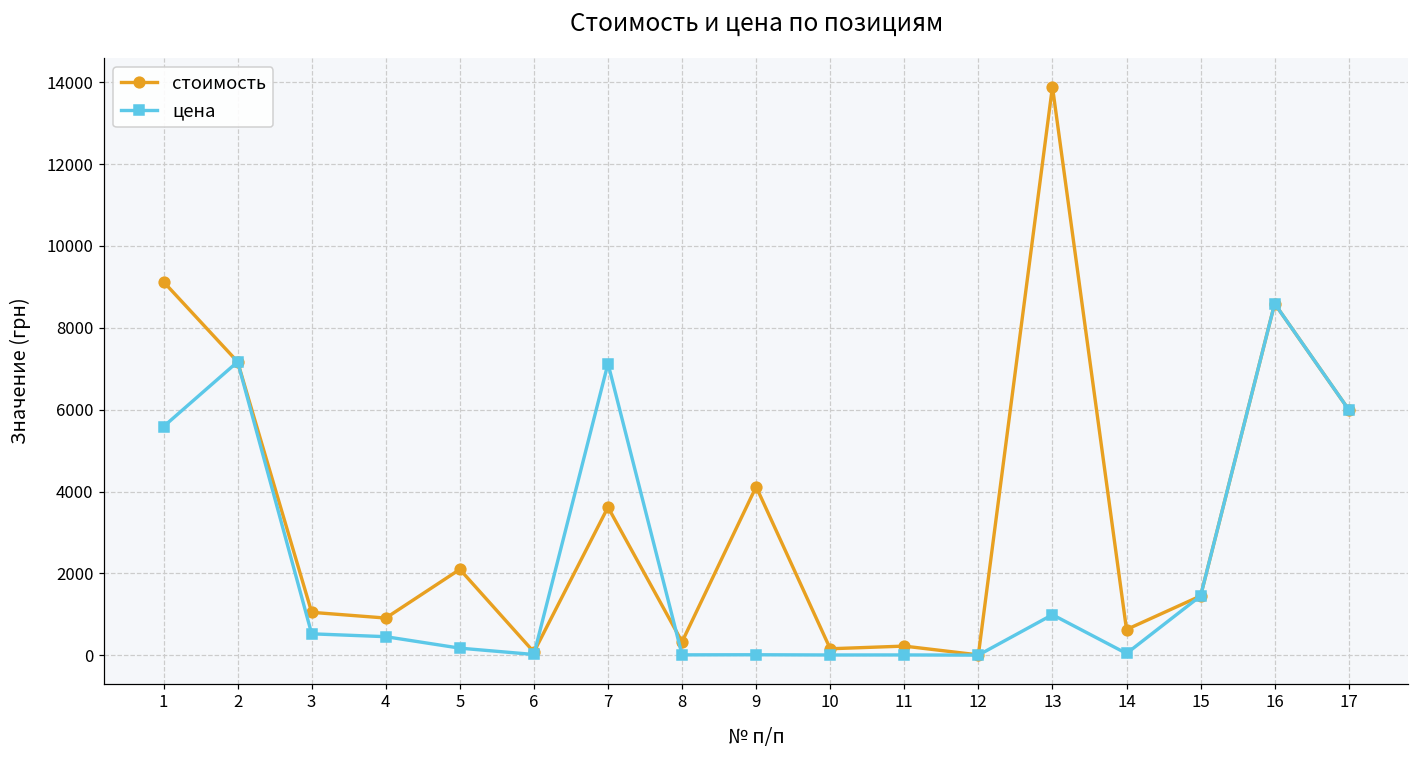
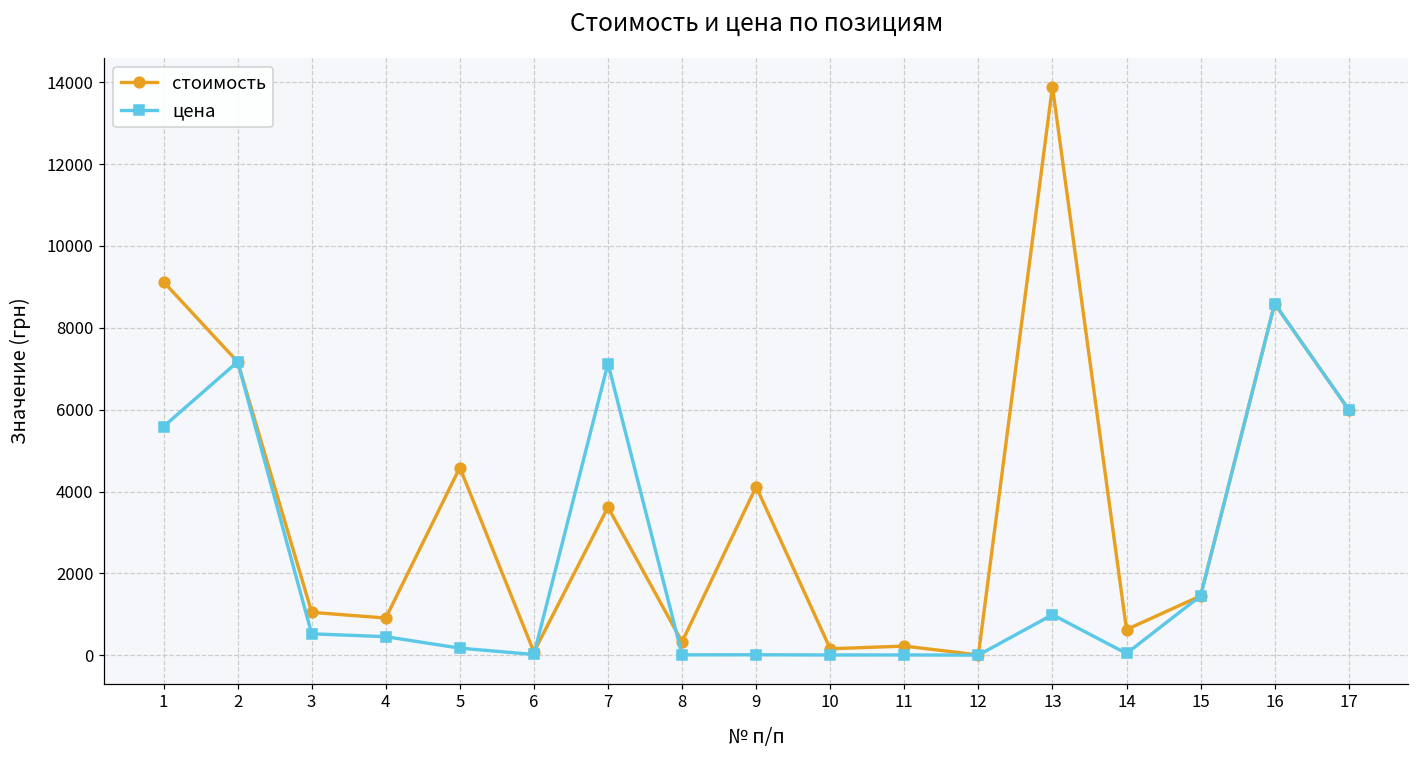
стоимость, 5: 2100 -> 4600
